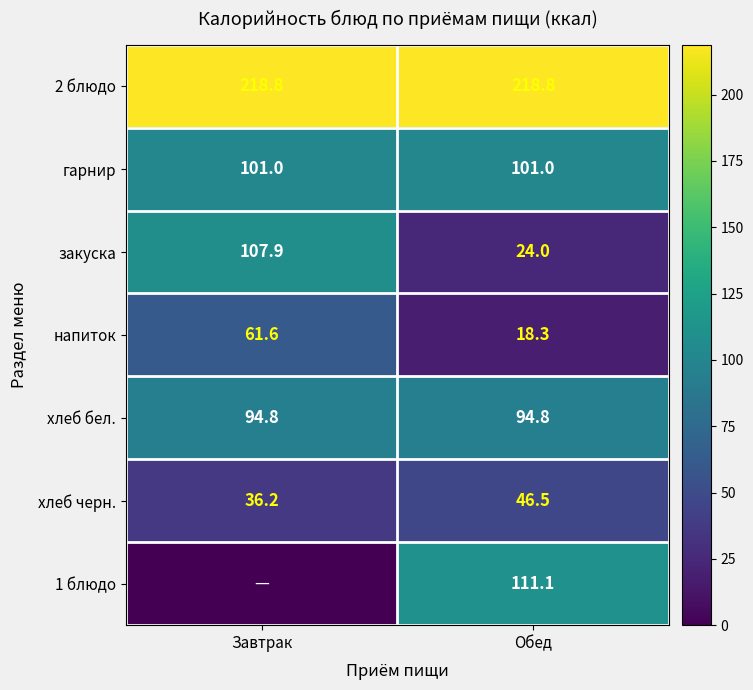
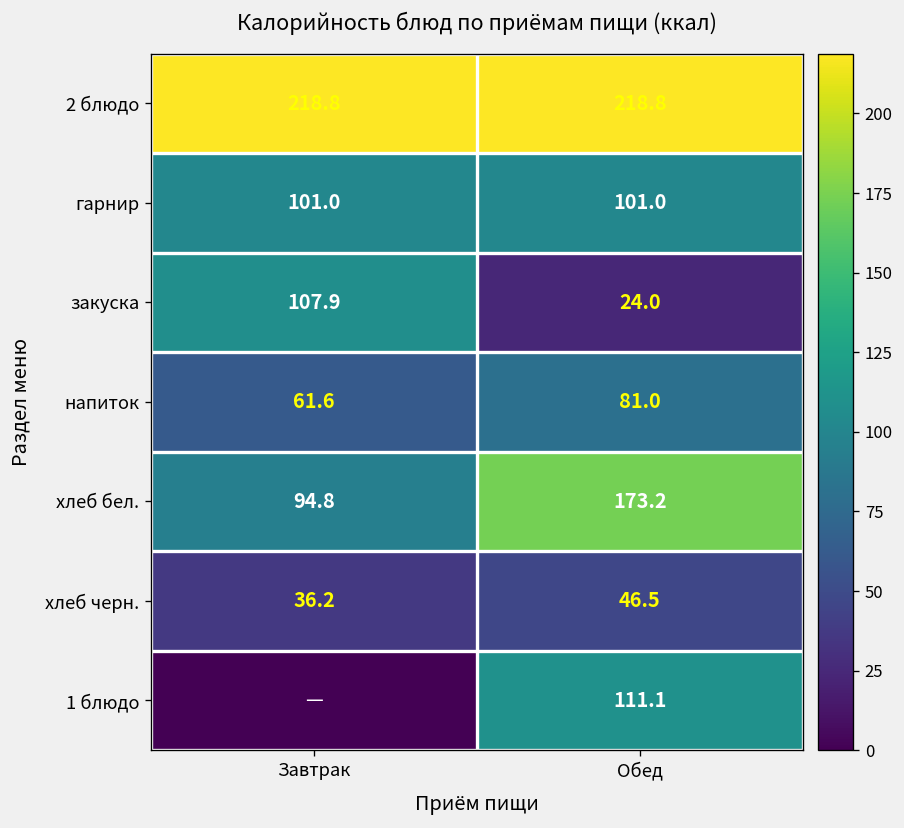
напиток, Обед: 18.3 -> 81.0
хлеб бел., Обед: 94.8 -> 173.2
